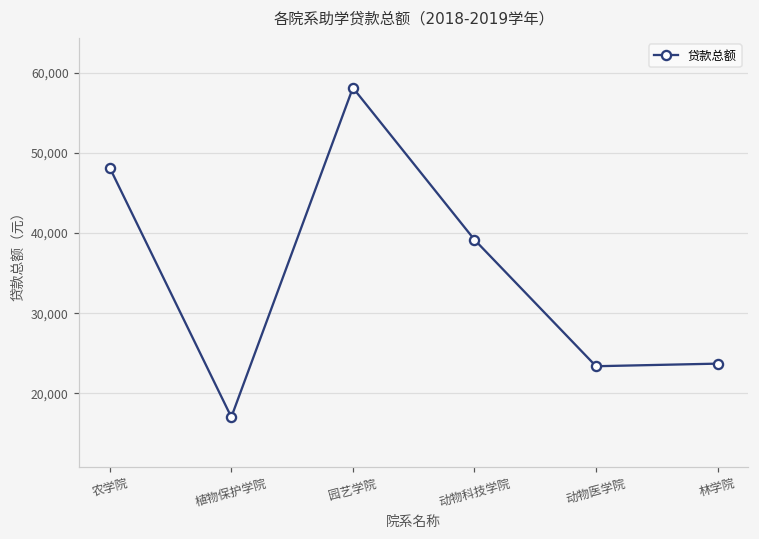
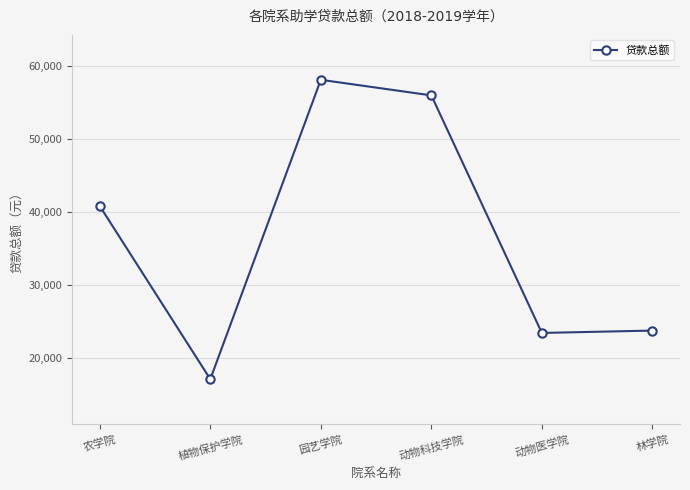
农学院: 48,000 -> 41,000
动物科技学院: 39,000 -> 56,000
